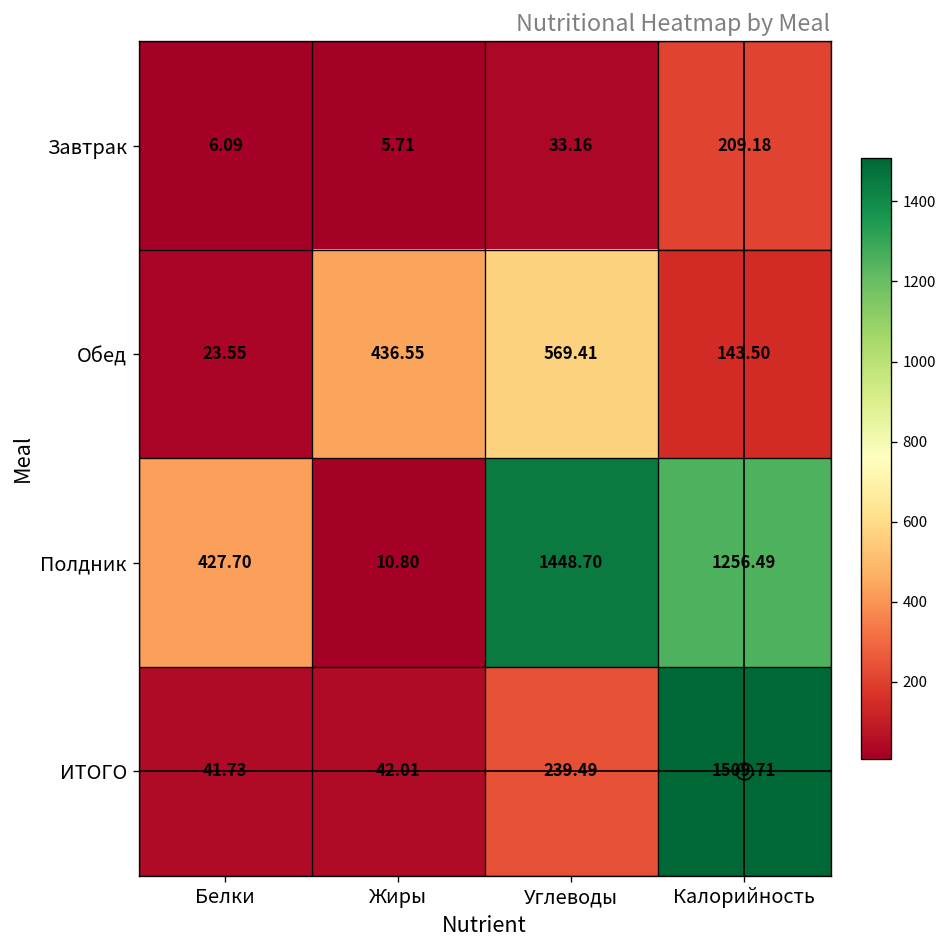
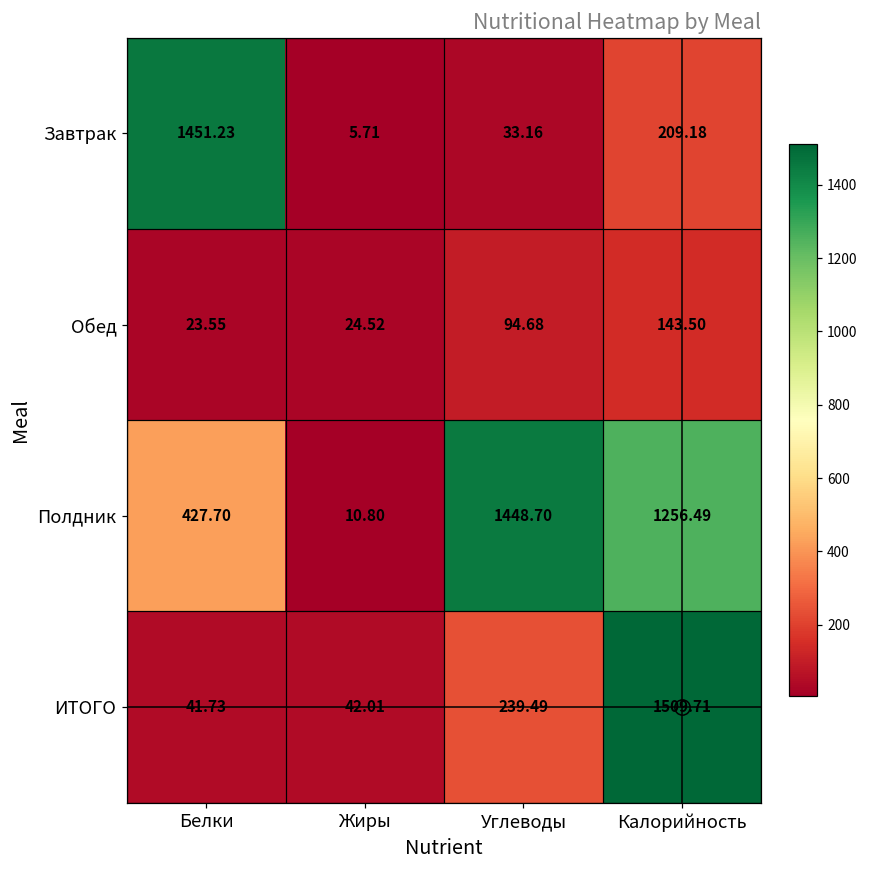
Завтрак, Белки: 6.09 -> 1451.23
Обед, Жиры: 436.55 -> 24.52
Обед, Углеводы: 569.41 -> 94.68
